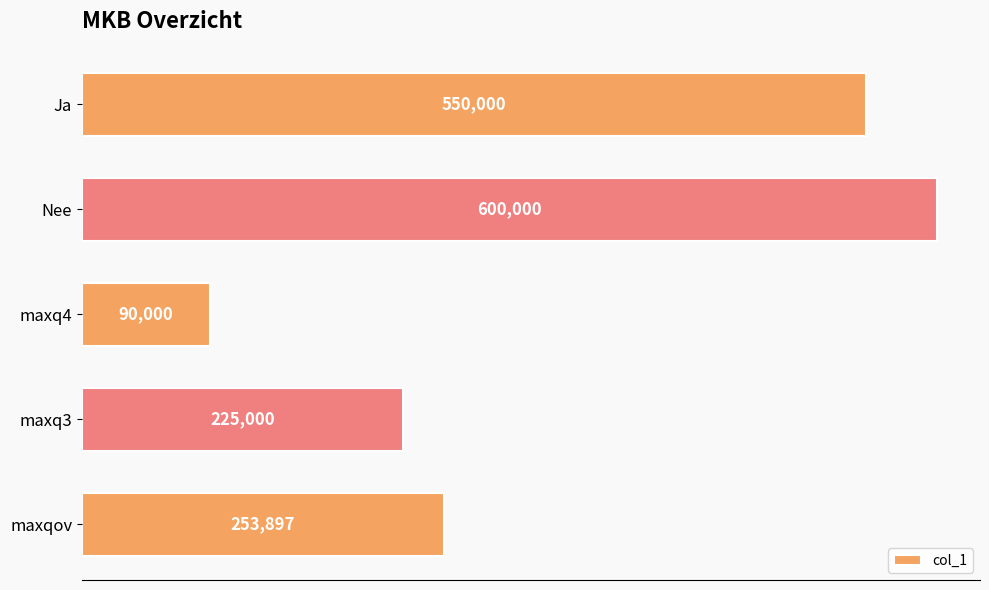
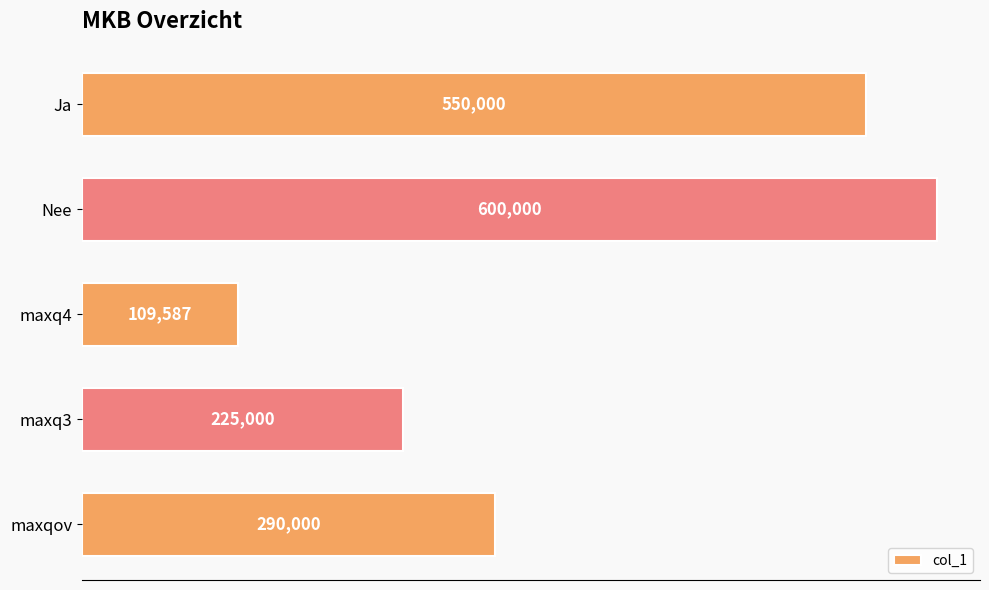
maxq4: 90,000 -> 109,587
maxqov: 253,897 -> 290,000
